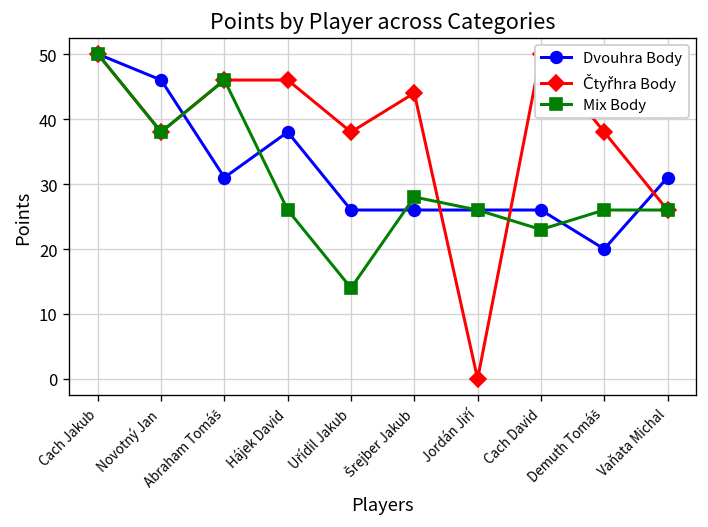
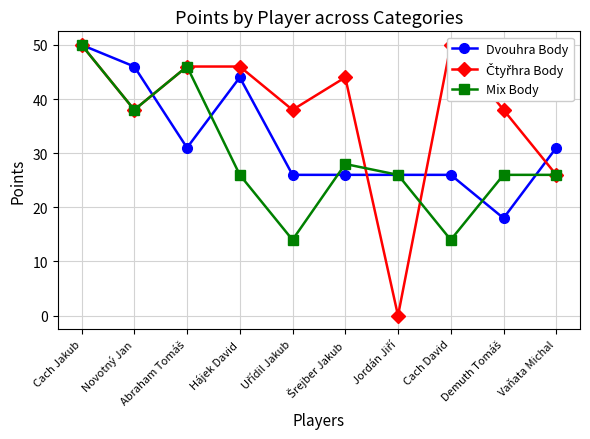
Dvouhra Body, Hájek David: 38 -> 44
Mix Body, Cach David: 23 -> 14
Dvouhra Body, Demuth Tomáš: 20 -> 18
